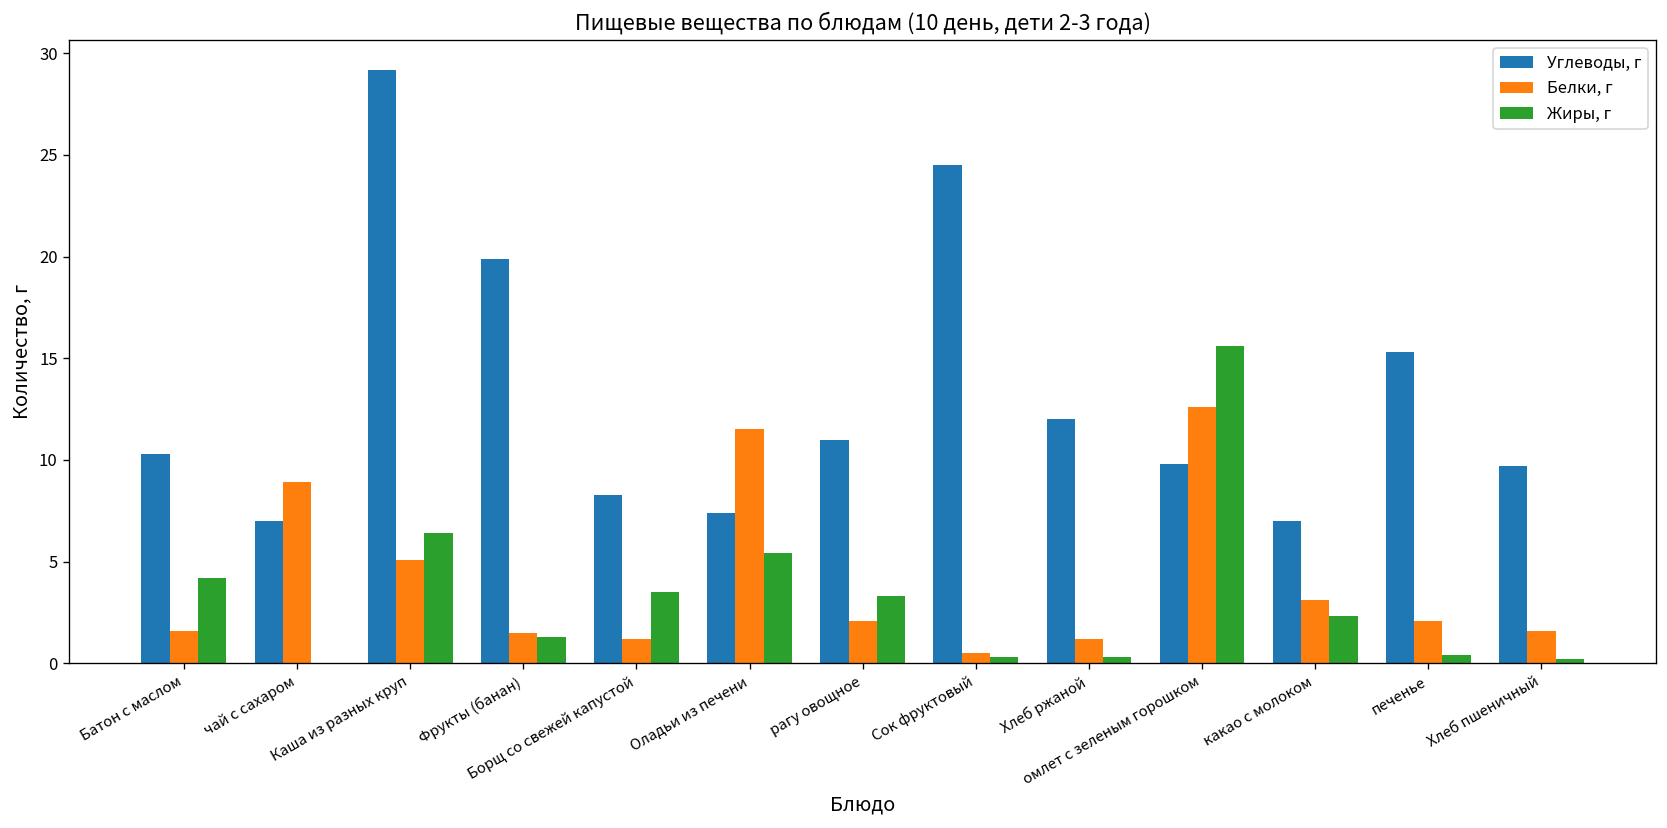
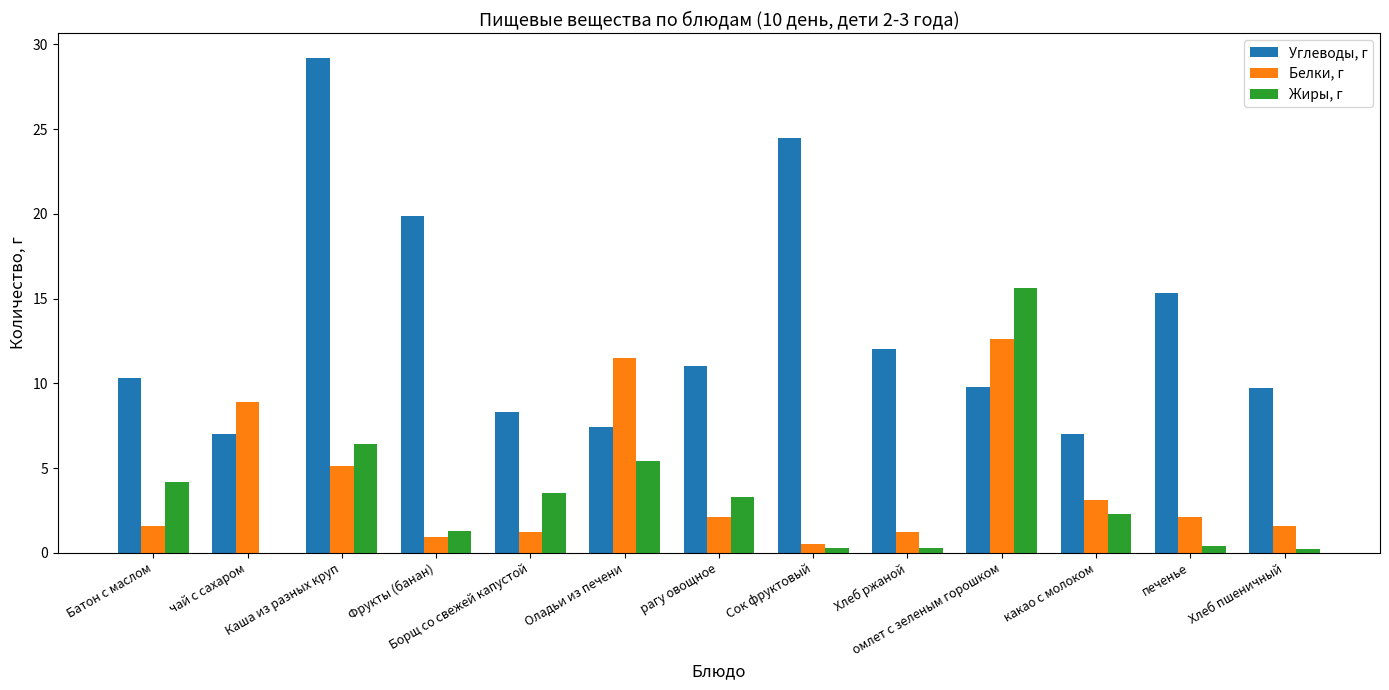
Белки, г, Фрукты (банан): 1.5 -> 0.9
